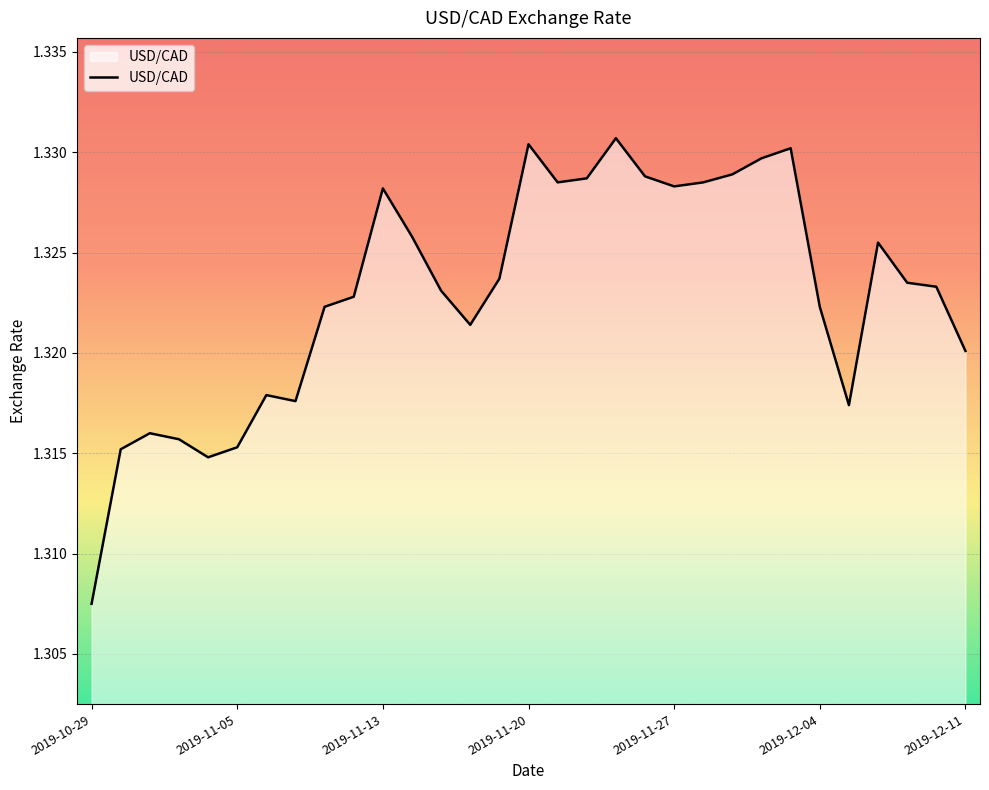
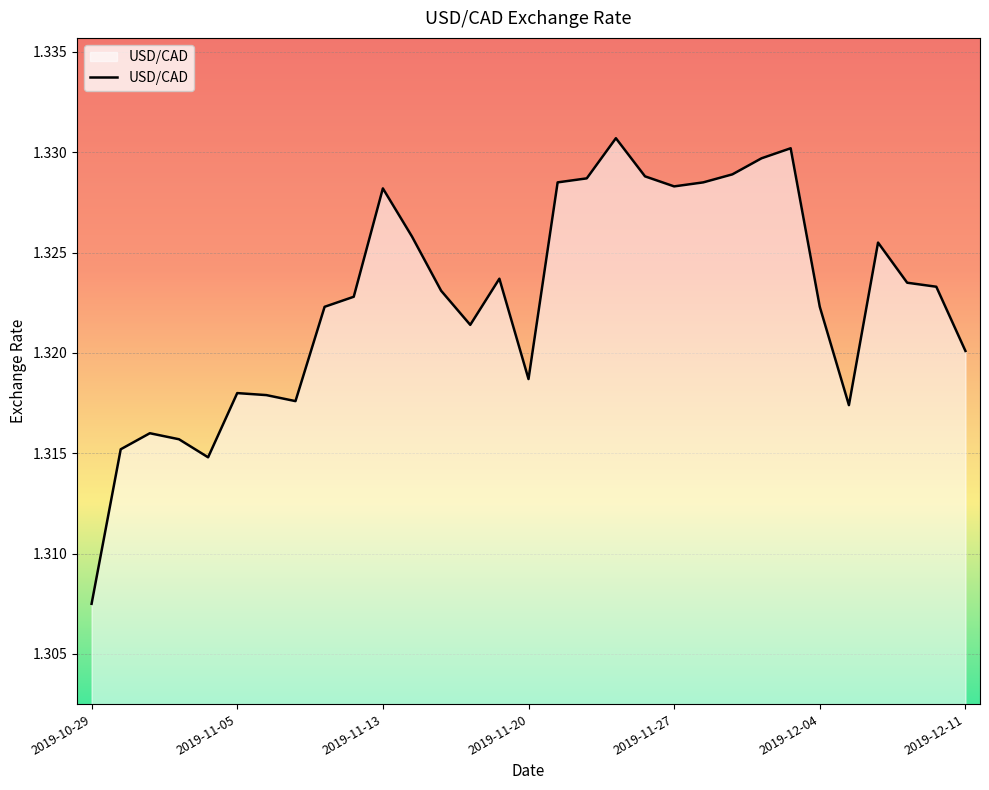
2019-11-05: 1.3153 -> 1.3180
2019-11-20: 1.3304 -> 1.3187
